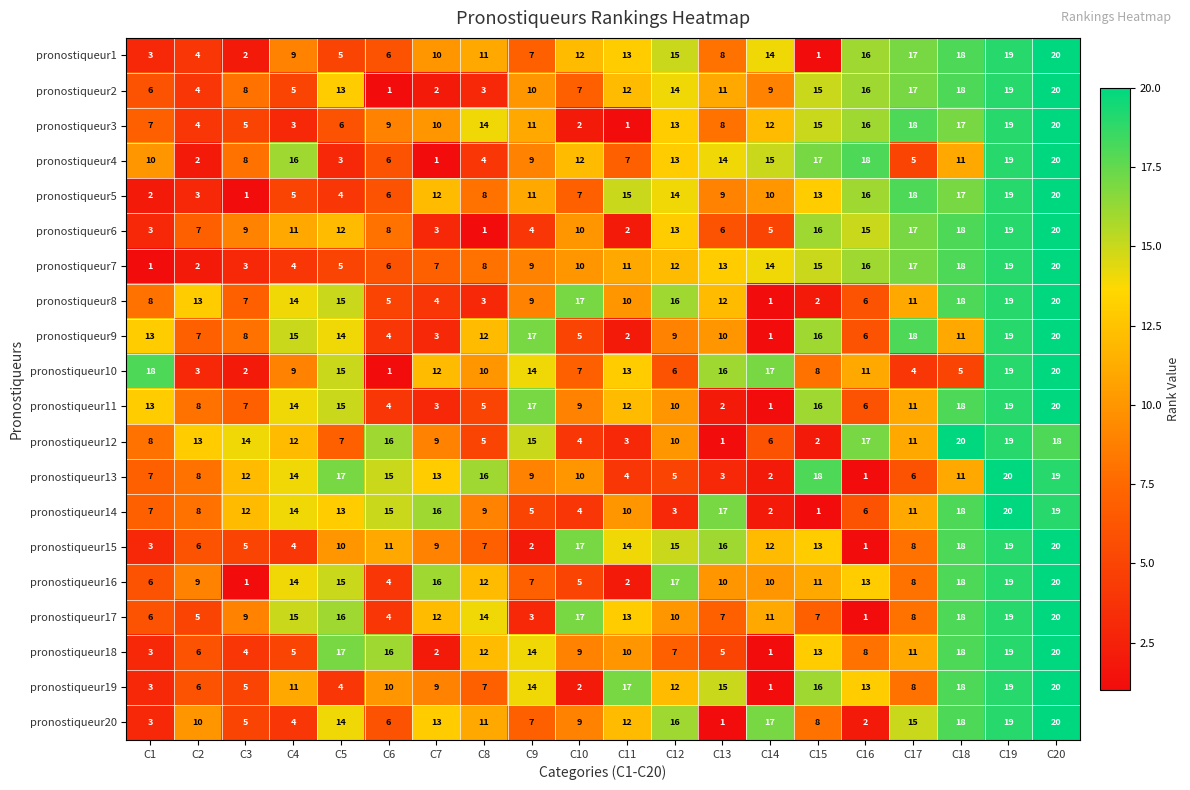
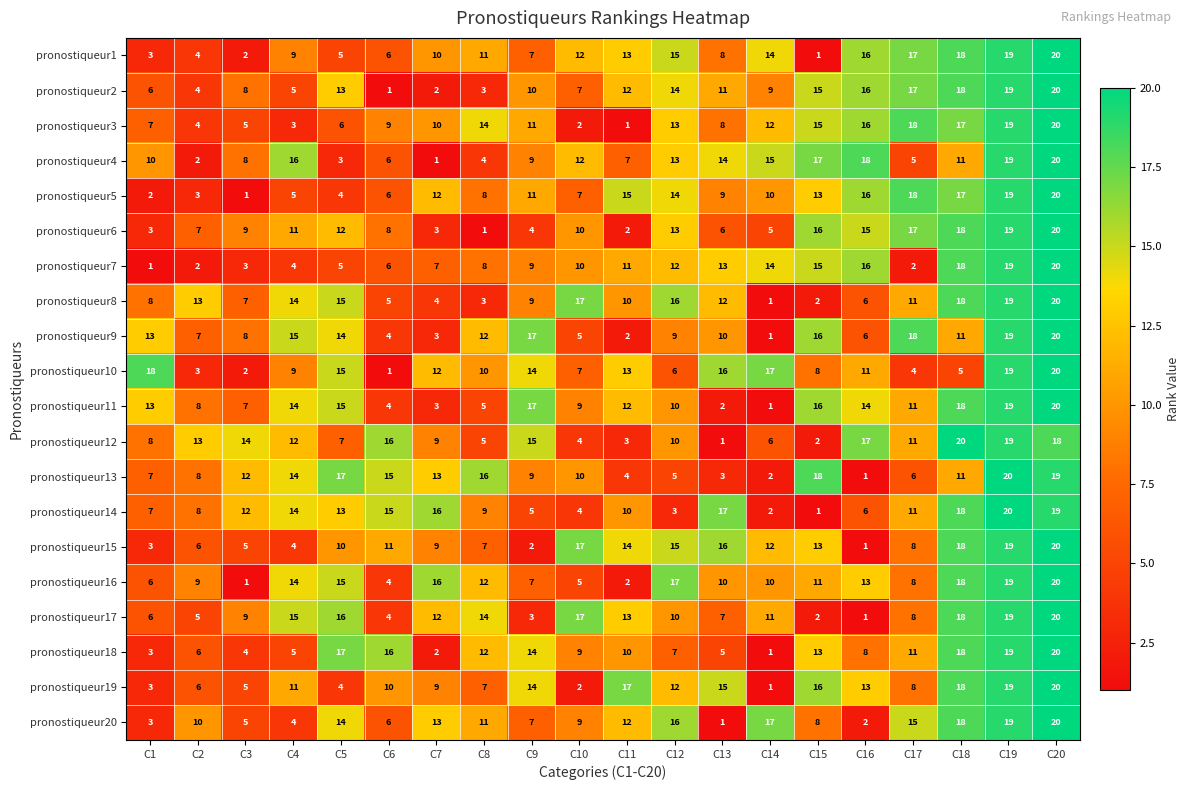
pronostiqueur7, C17: 17 -> 2
pronostiqueur11, C16: 6 -> 14
pronostiqueur17, C15: 7 -> 2
